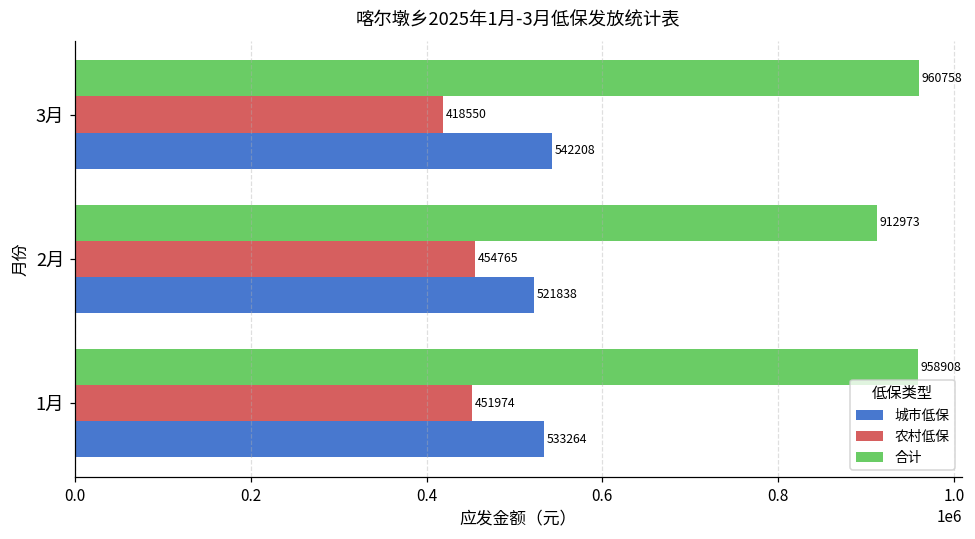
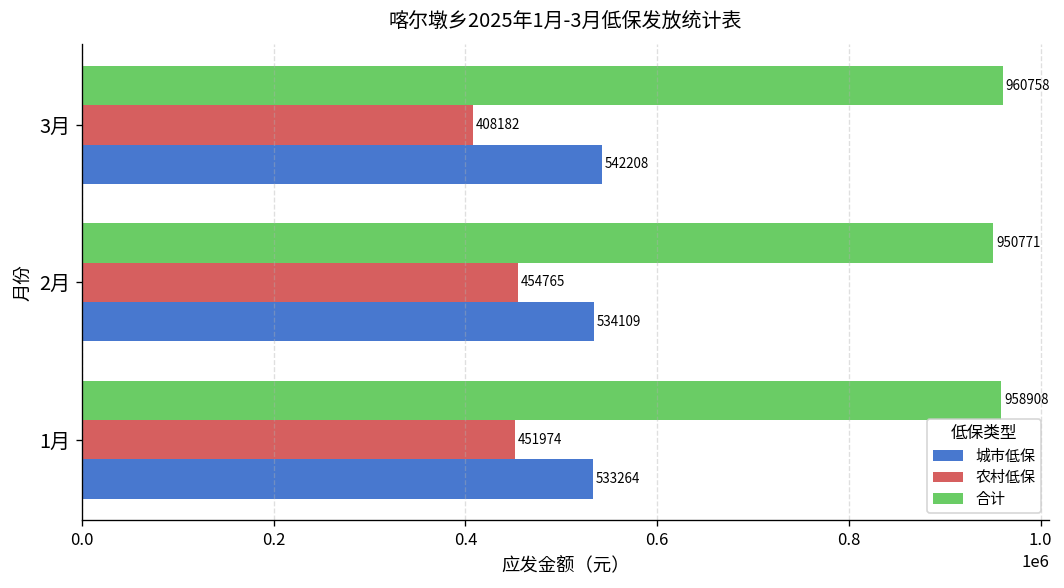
农村低保, 3月: 418550 -> 408182
合计, 2月: 912973 -> 950771
城市低保, 2月: 521838 -> 534109
